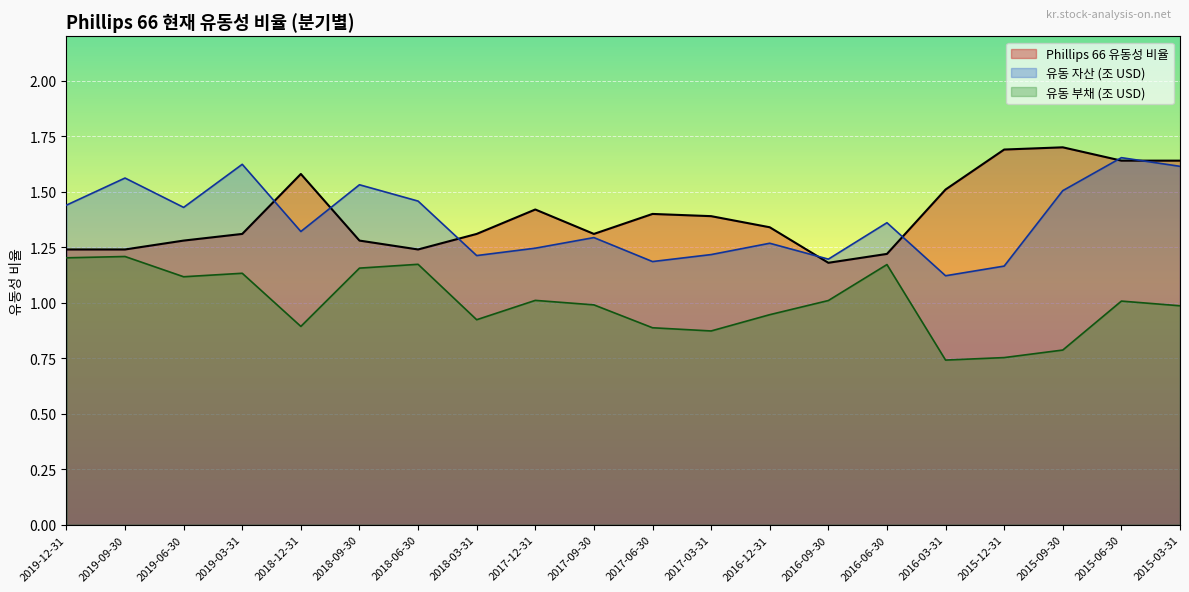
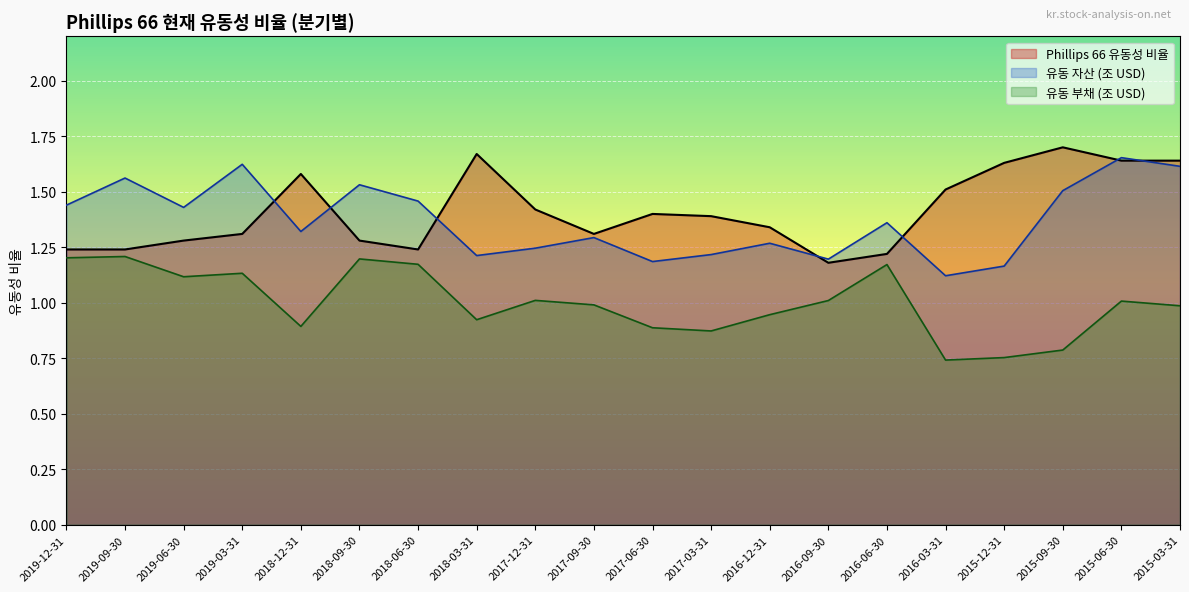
유동 부채 (조 USD), 2018-09-30: 1.16 -> 1.20
Phillips 66 유동성 비율, 2018-03-31: 1.31 -> 1.67
Phillips 66 유동성 비율, 2015-12-31: 1.69 -> 1.63
